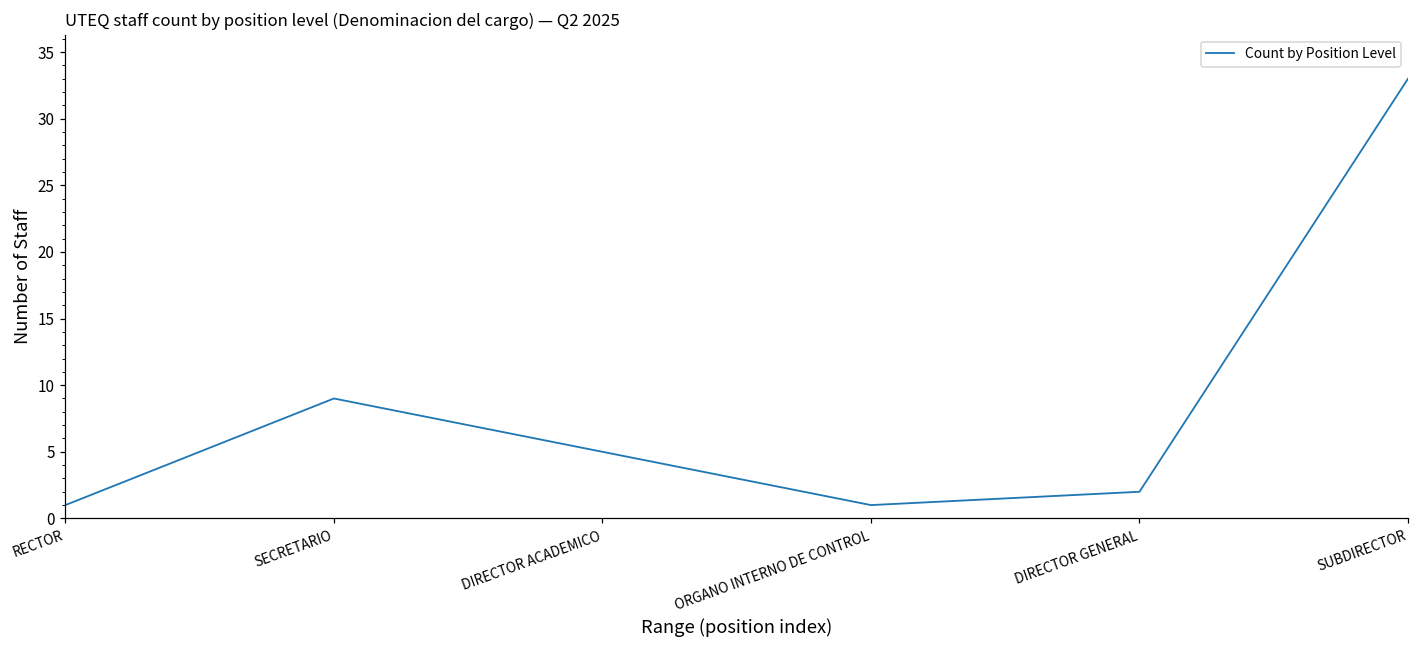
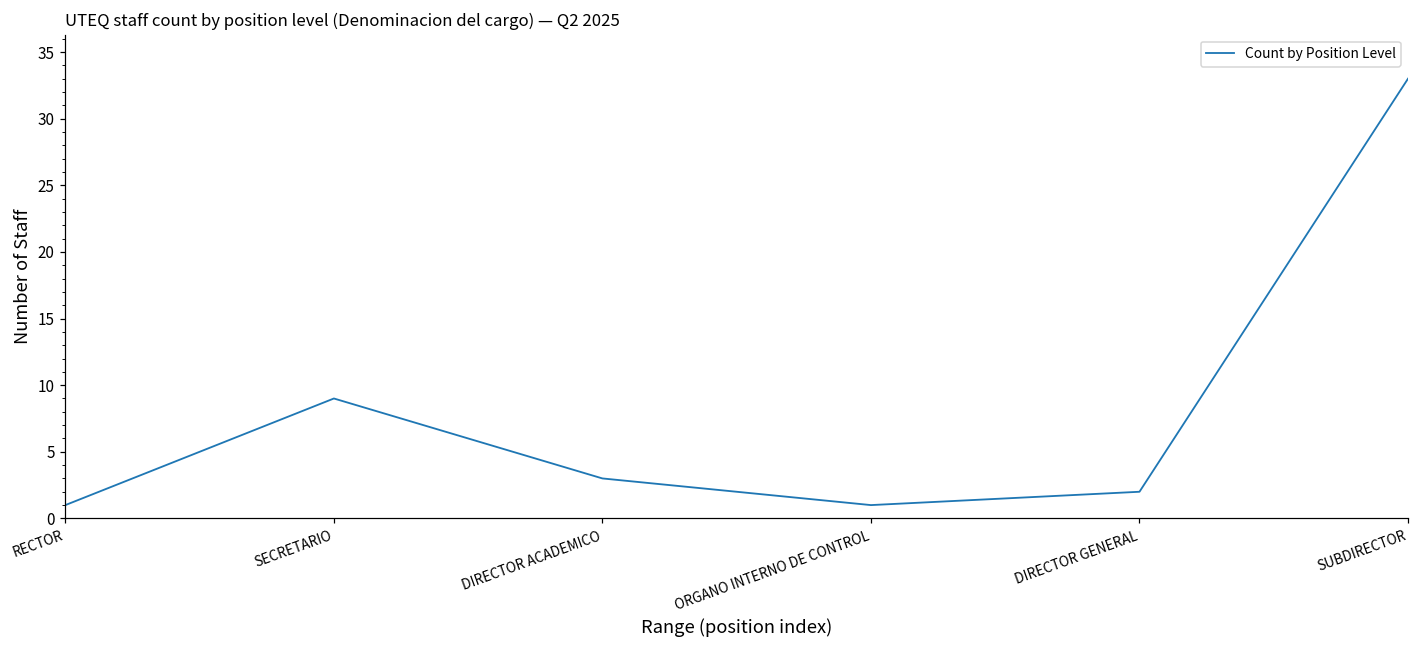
DIRECTOR ACADEMICO: 5 -> 3
